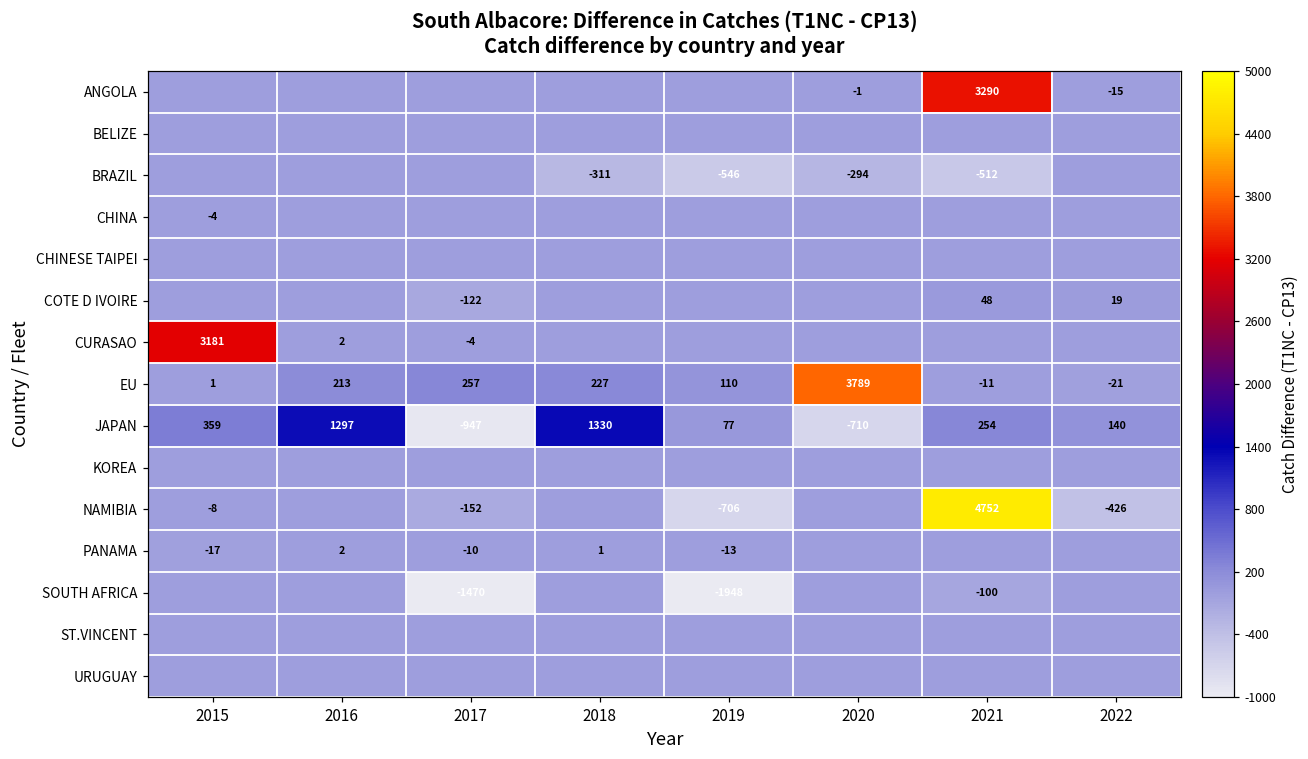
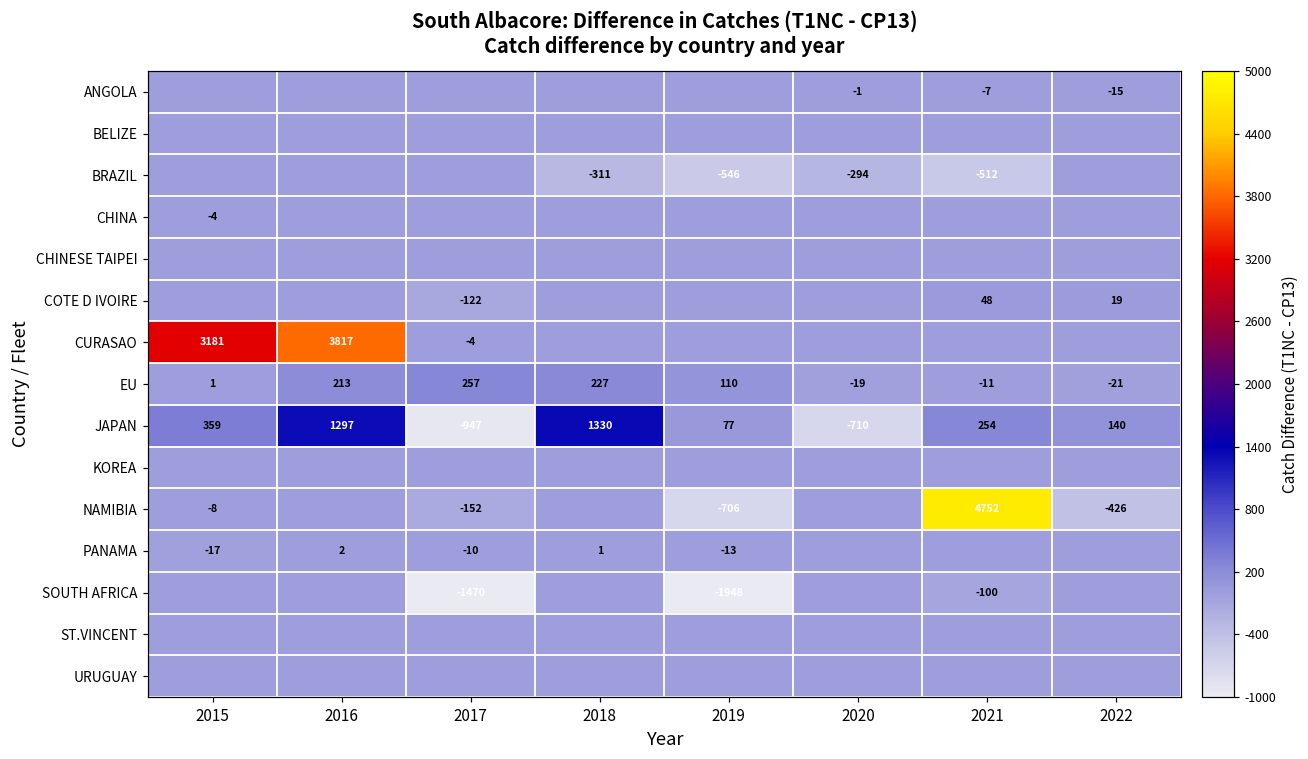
ANGOLA, 2021: 3290 -> -7
CURASAO, 2016: 2 -> 3817
EU, 2020: 3789 -> -19
